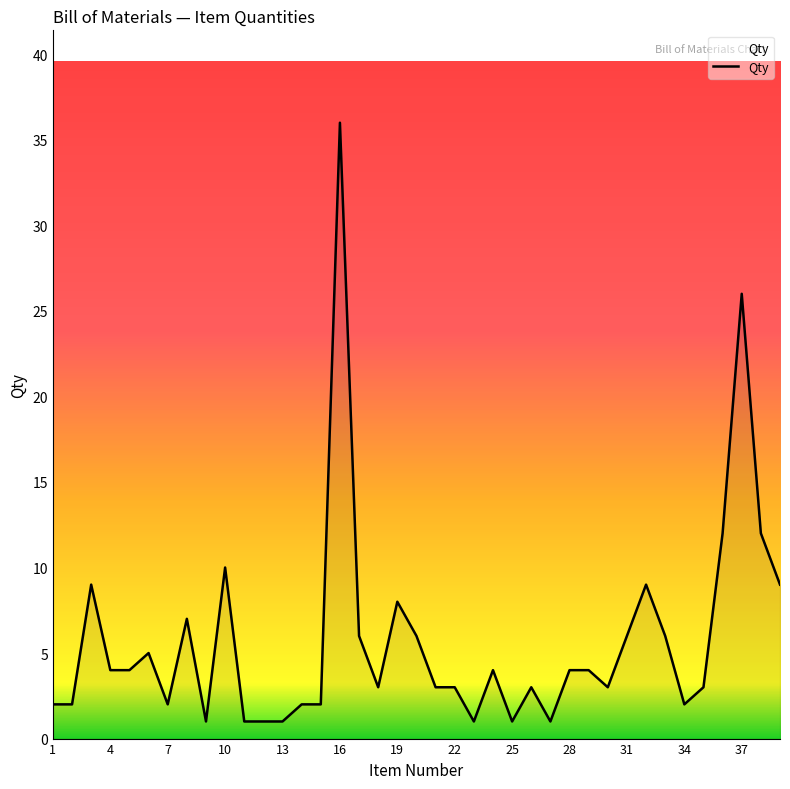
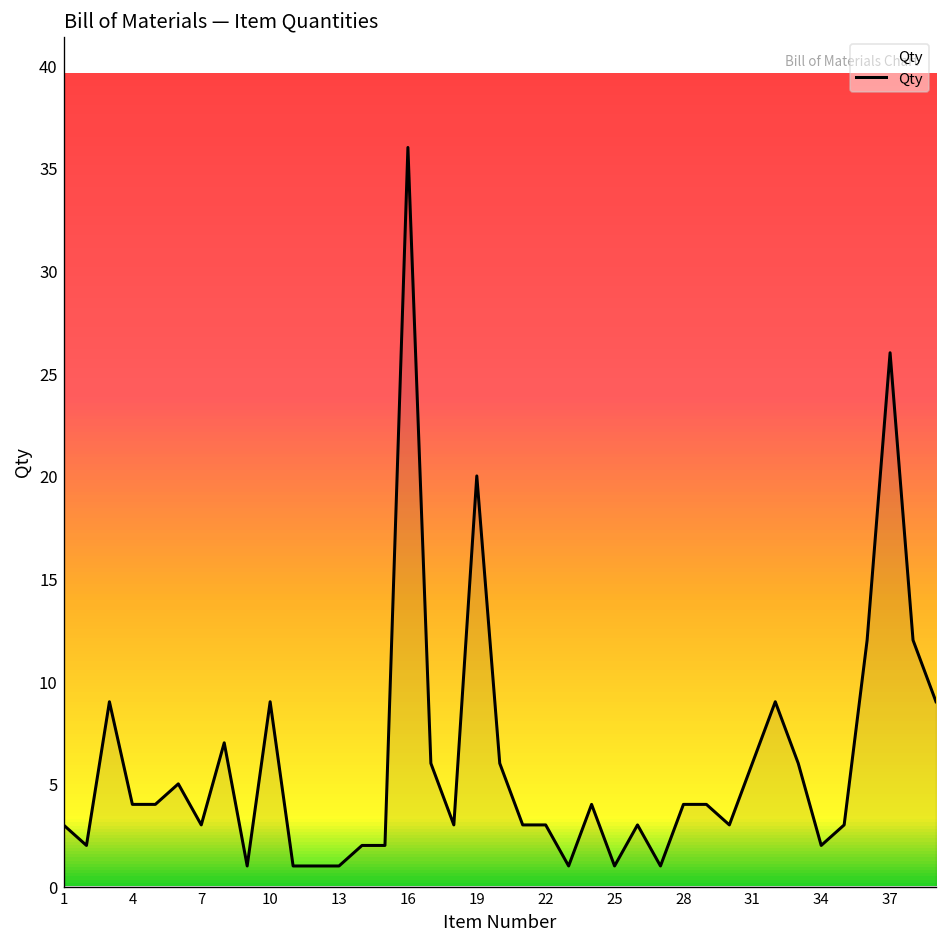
1: 2 -> 3
7: 2 -> 3
10: 10 -> 9
19: 8 -> 20
